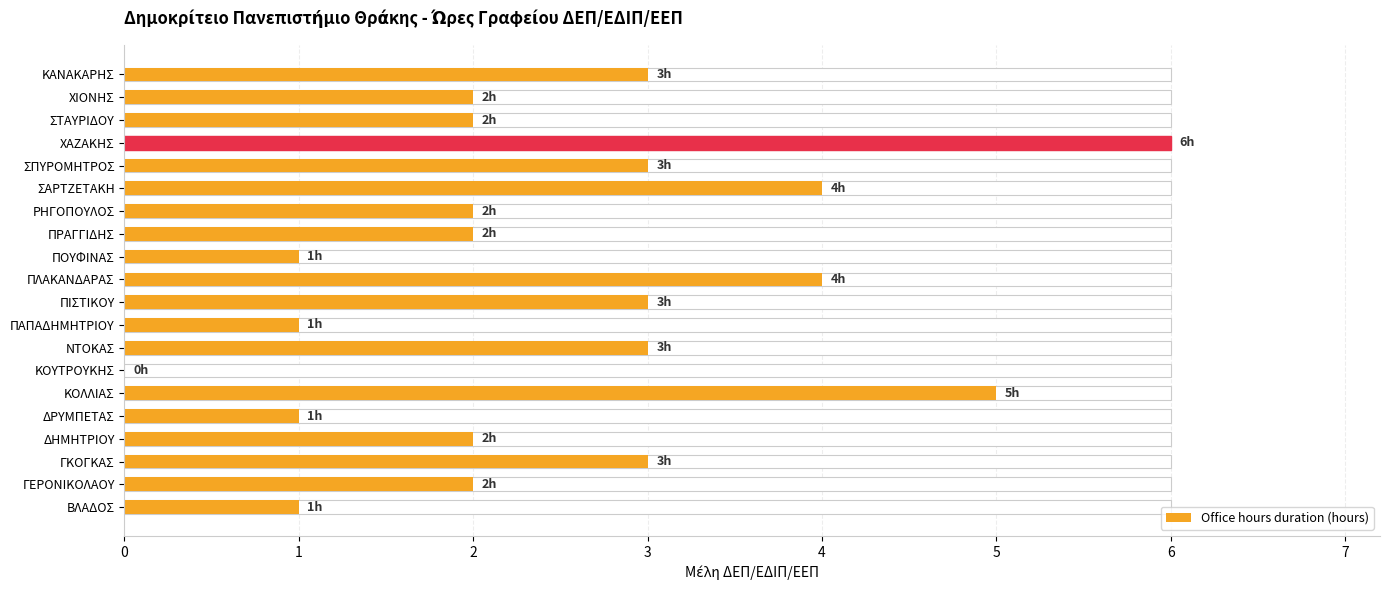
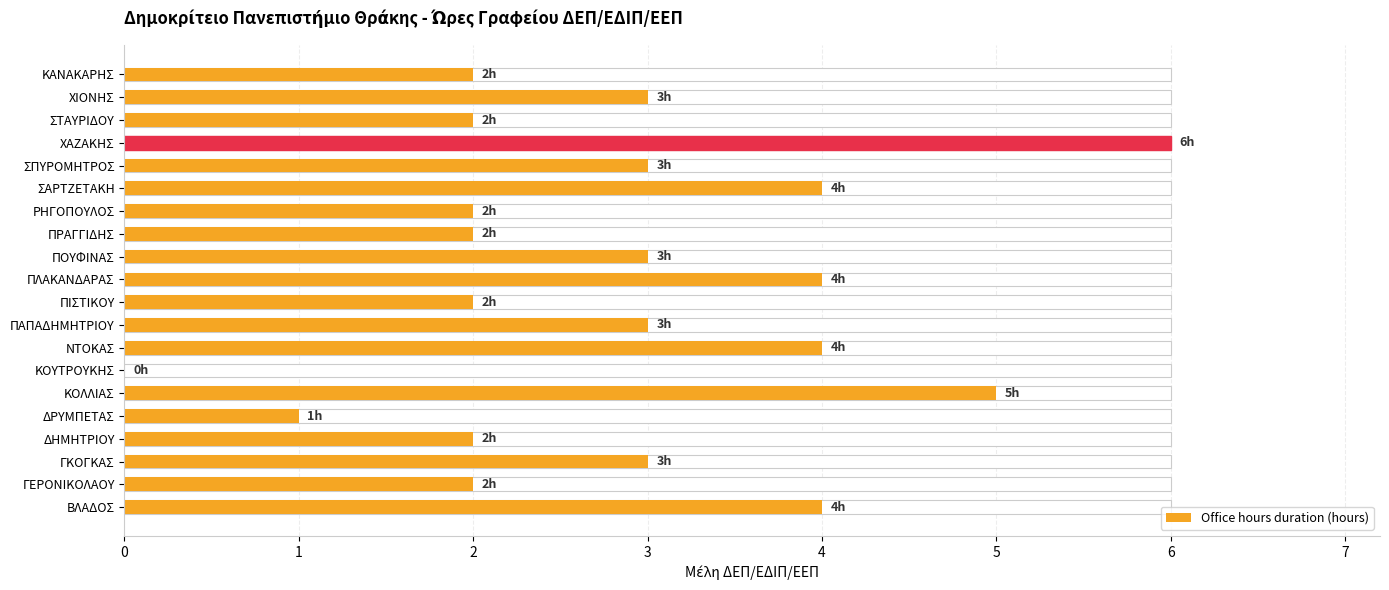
Office hours duration (hours), ΚΑΝΑΚΑΡΗΣ: 3h -> 2h
Office hours duration (hours), ΧΙΟΝΗΣ: 2h -> 3h
Office hours duration (hours), ΠΟΥΦΙΝΑΣ: 1h -> 3h
Office hours duration (hours), ΠΙΣΤΙΚΟΥ: 3h -> 2h
Office hours duration (hours), ΠΑΠΑΔΗΜΗΤΡΙΟΥ: 1h -> 3h
Office hours duration (hours), ΝΤΟΚΑΣ: 3h -> 4h
Office hours duration (hours), ΒΛΑΔΟΣ: 1h -> 4h
